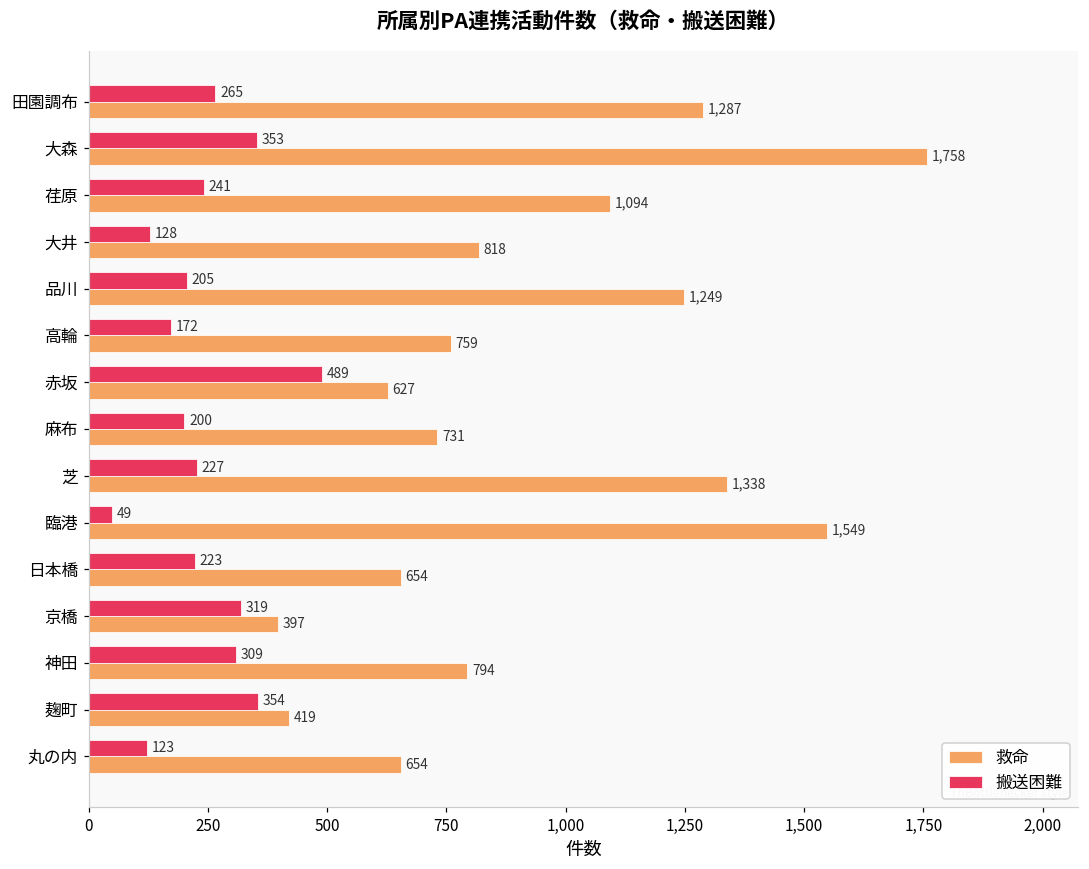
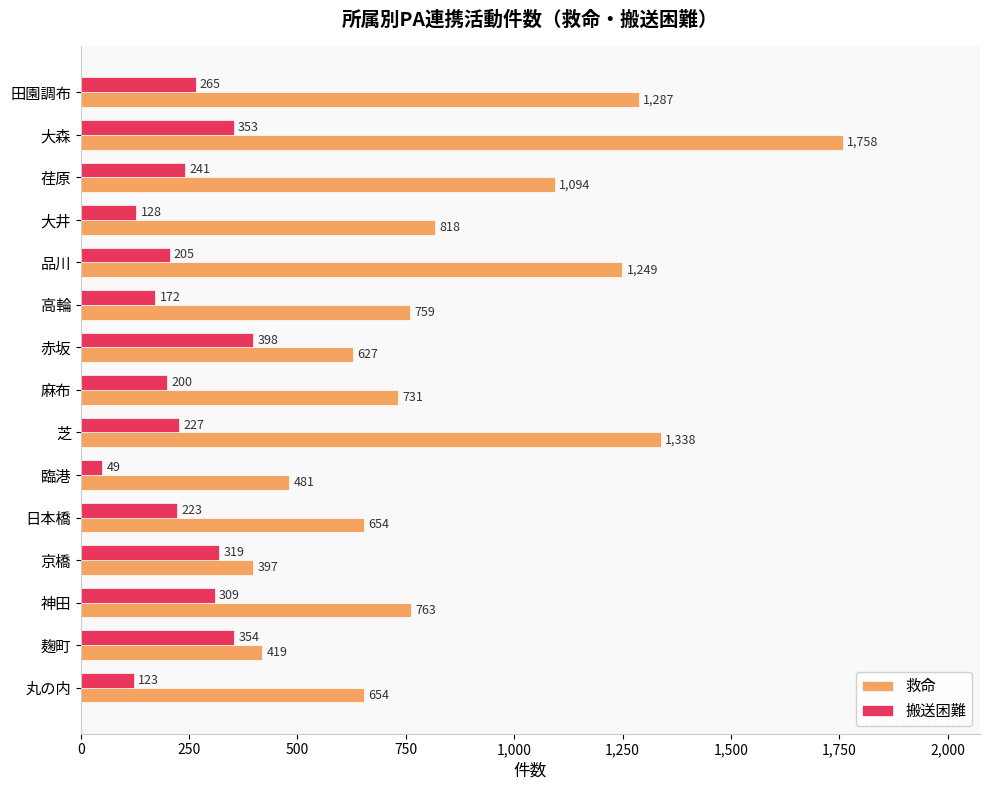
搬送困難, 赤坂: 489 -> 398
救命, 臨港: 1,549 -> 481
救命, 神田: 794 -> 763
